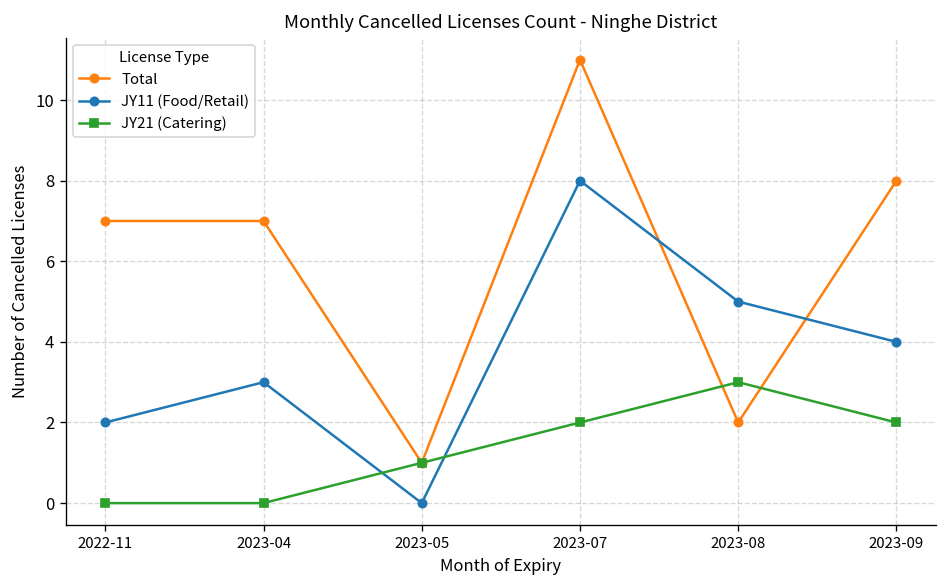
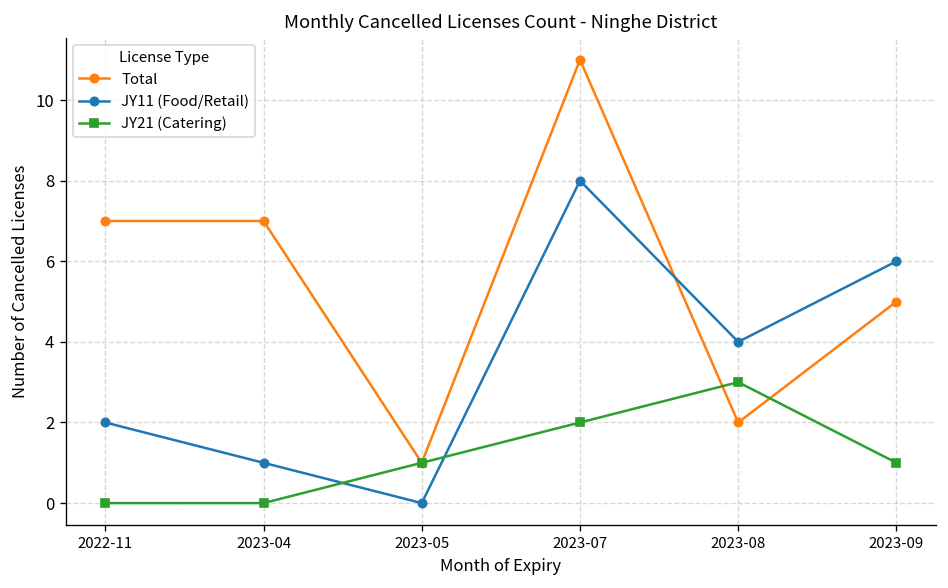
JY11 (Food/Retail), 2023-04: 3 -> 1
JY11 (Food/Retail), 2023-08: 5 -> 4
Total, 2023-09: 8 -> 5
JY11 (Food/Retail), 2023-09: 4 -> 6
JY21 (Catering), 2023-09: 2 -> 1
